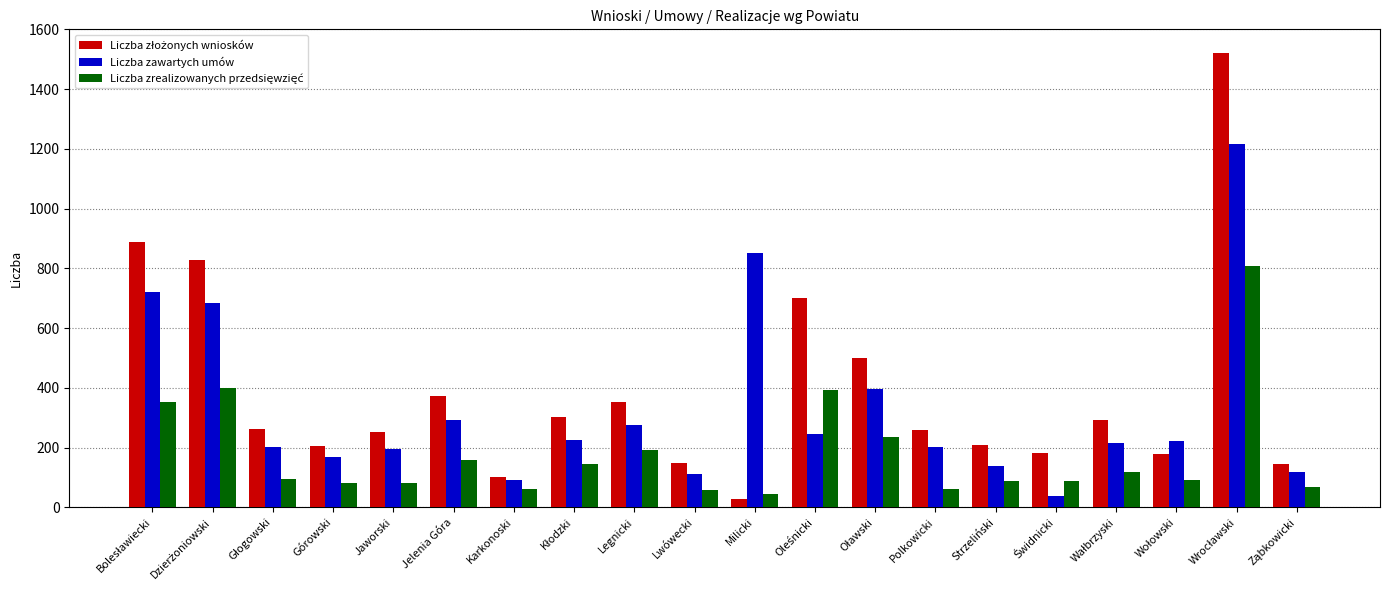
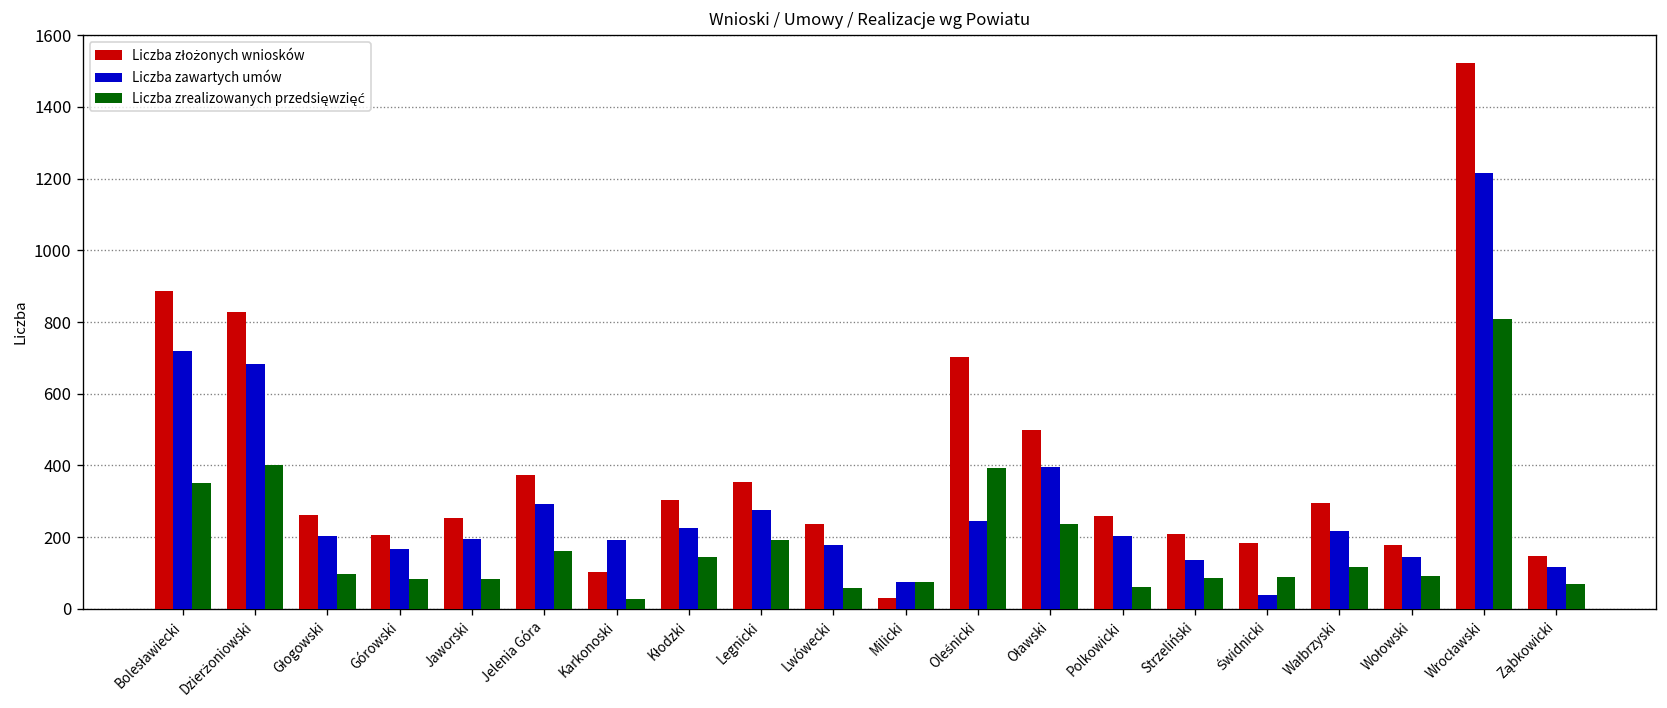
Liczba zawartych umów, Karkonoski: 90 -> 190
Liczba zrealizowanych przedsięwzięć, Karkonoski: 60 -> 30
Liczba złożonych wniosków, Lwówecki: 150 -> 240
Liczba zawartych umów, Lwówecki: 110 -> 180
Liczba zawartych umów, Milicki: 850 -> 80
Liczba zrealizowanych przedsięwzięć, Milicki: 40 -> 80
Liczba zawartych umów, Wołowski: 220 -> 140
